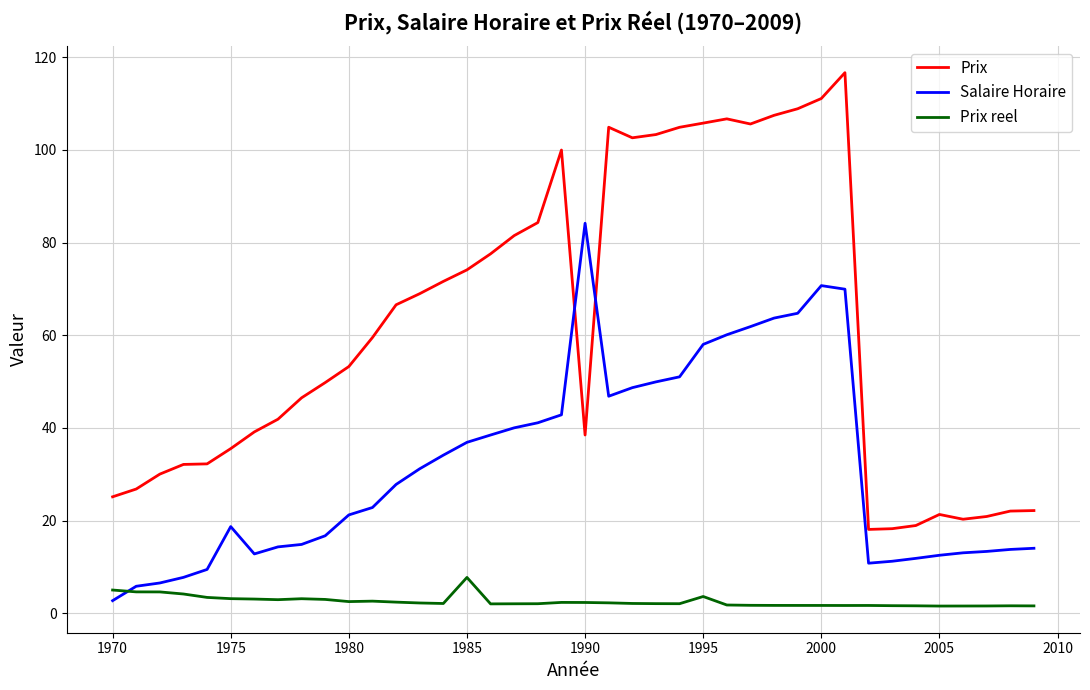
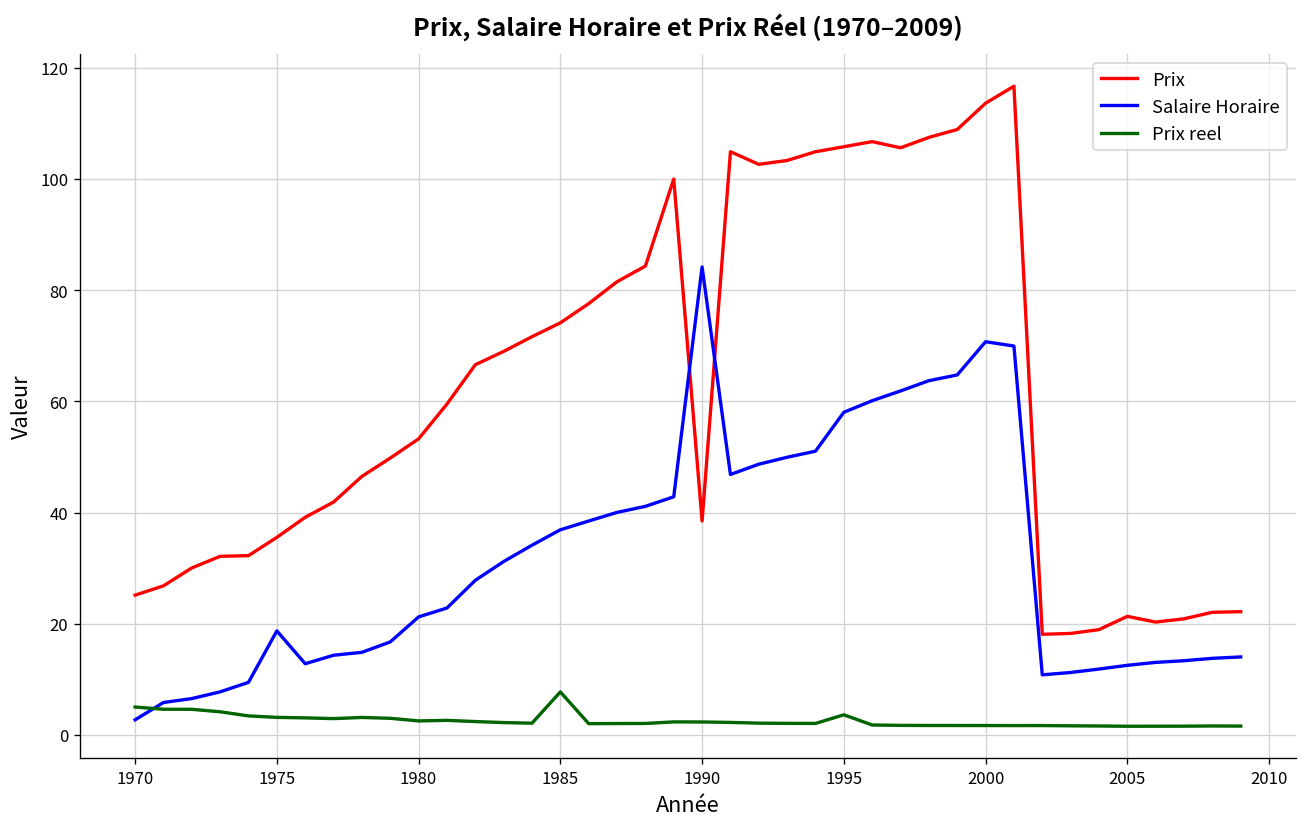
Prix, 2000: 111 -> 114
